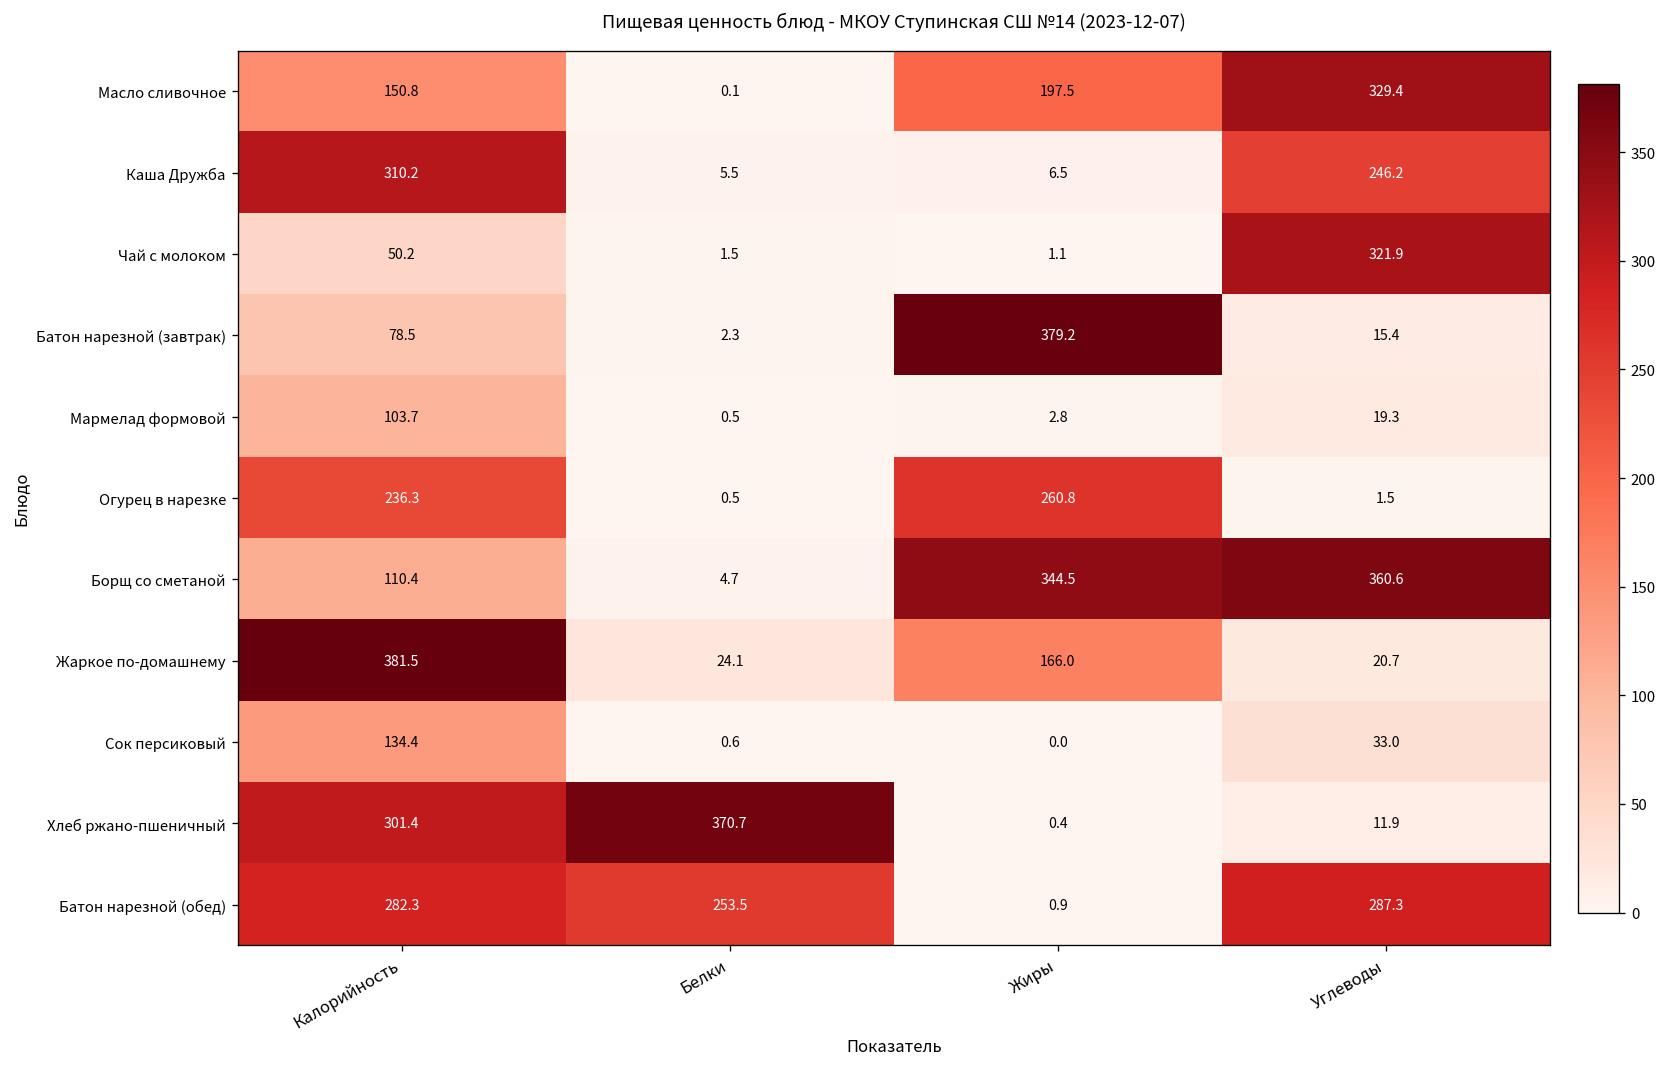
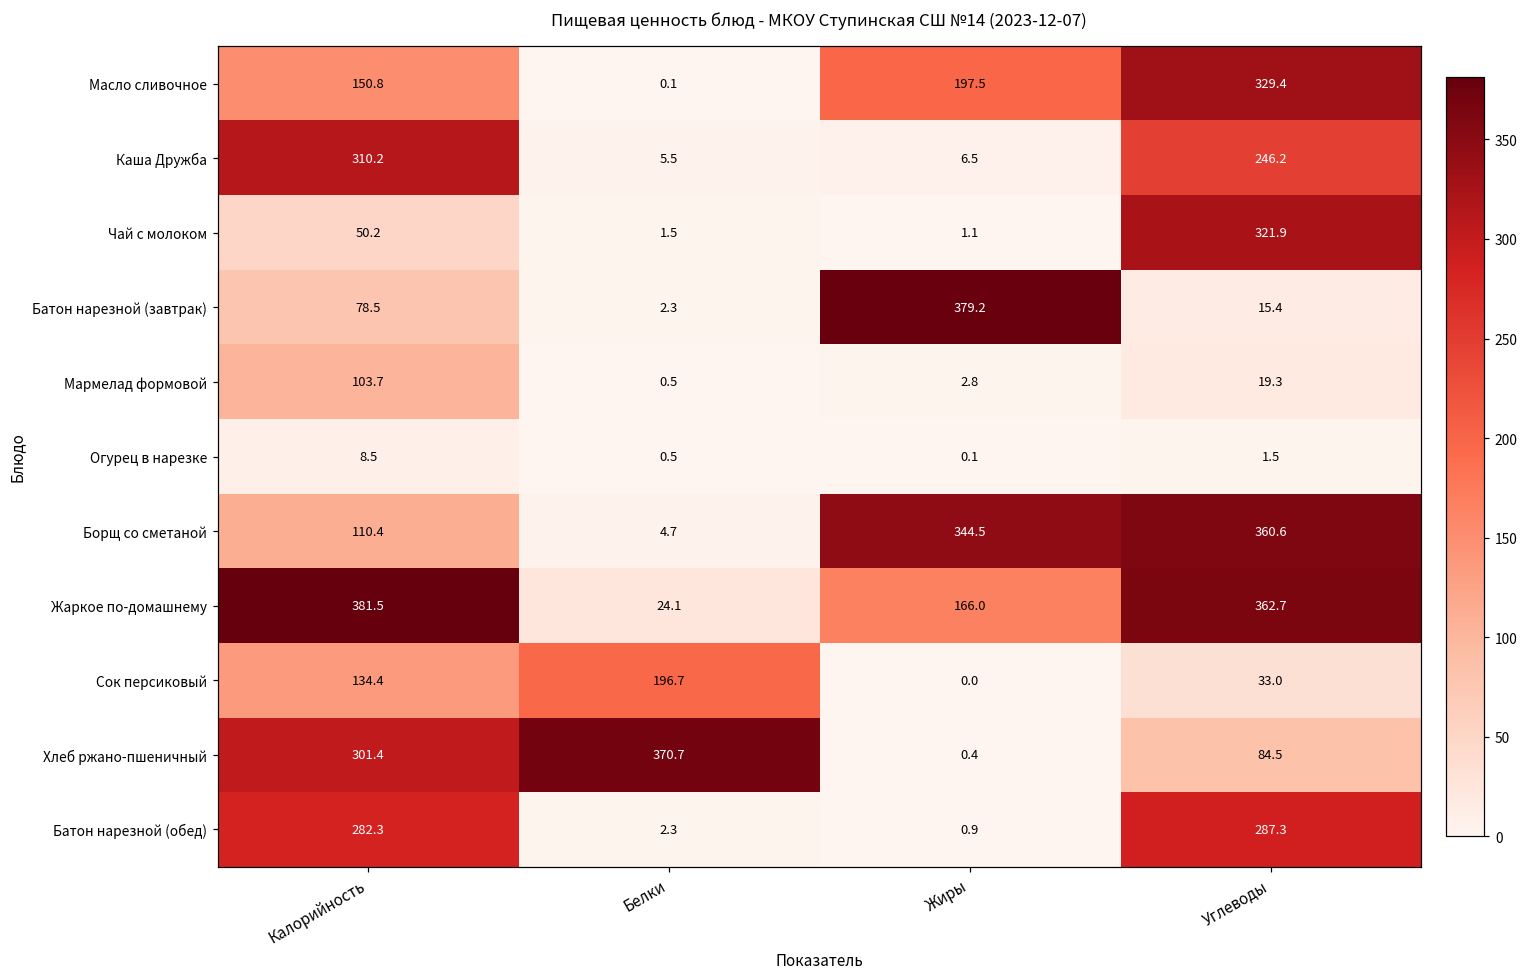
Огурец в нарезке, Калорийность: 236.3 -> 8.5
Огурец в нарезке, Жиры: 260.8 -> 0.1
Жаркое по-домашнему, Углеводы: 20.7 -> 362.7
Сок персиковый, Белки: 0.6 -> 196.7
Хлеб ржано-пшеничный, Углеводы: 11.9 -> 84.5
Батон нарезной (обед), Белки: 253.5 -> 2.3
